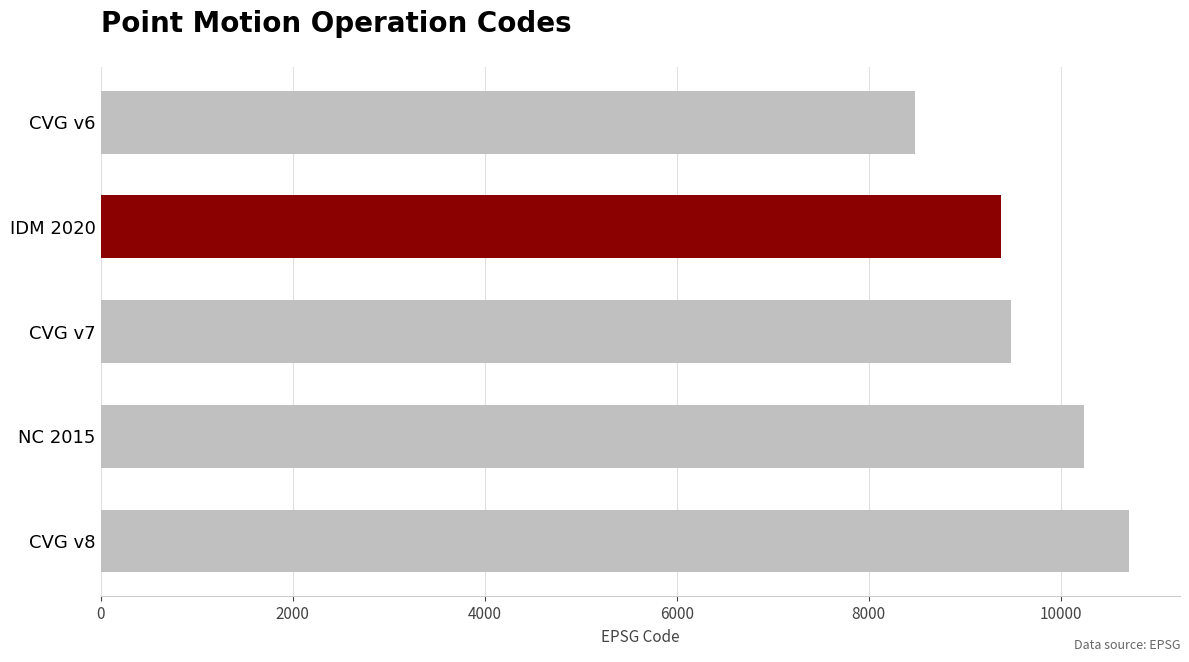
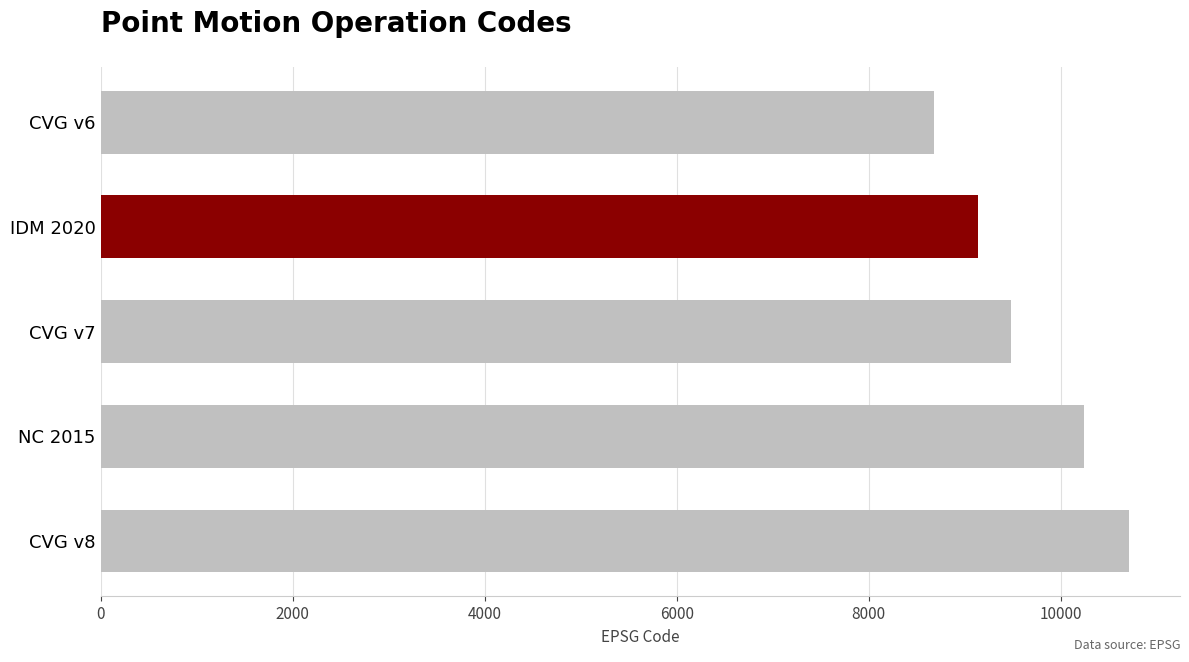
CVG v6: 8500 -> 8700
IDM 2020: 9400 -> 9100
